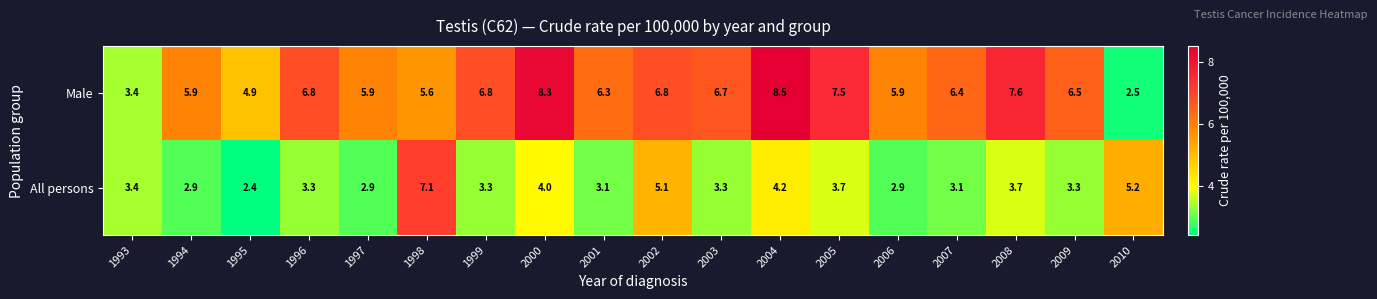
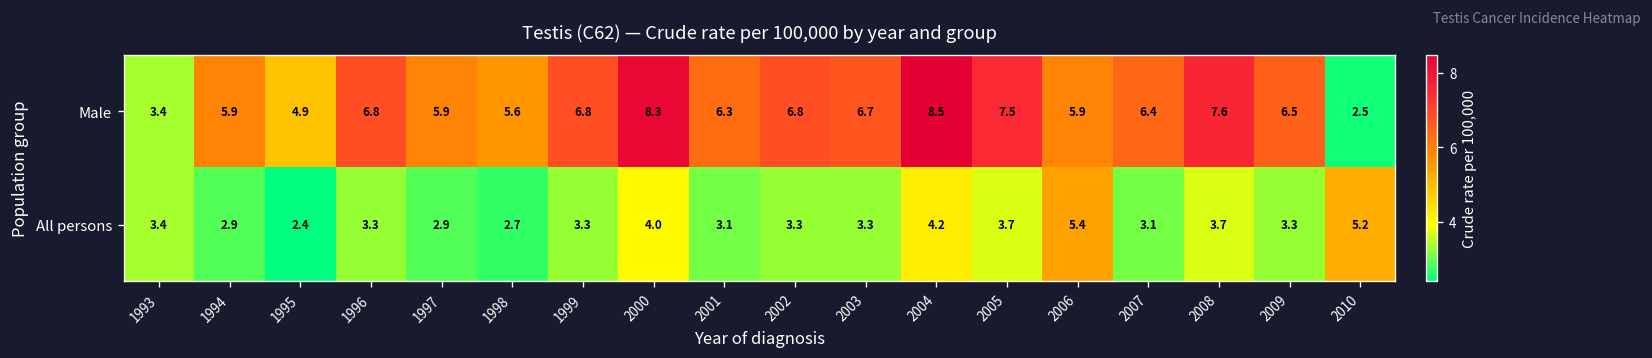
All persons, 1998: 7.1 -> 2.7
All persons, 2002: 5.1 -> 3.3
All persons, 2006: 2.9 -> 5.4
